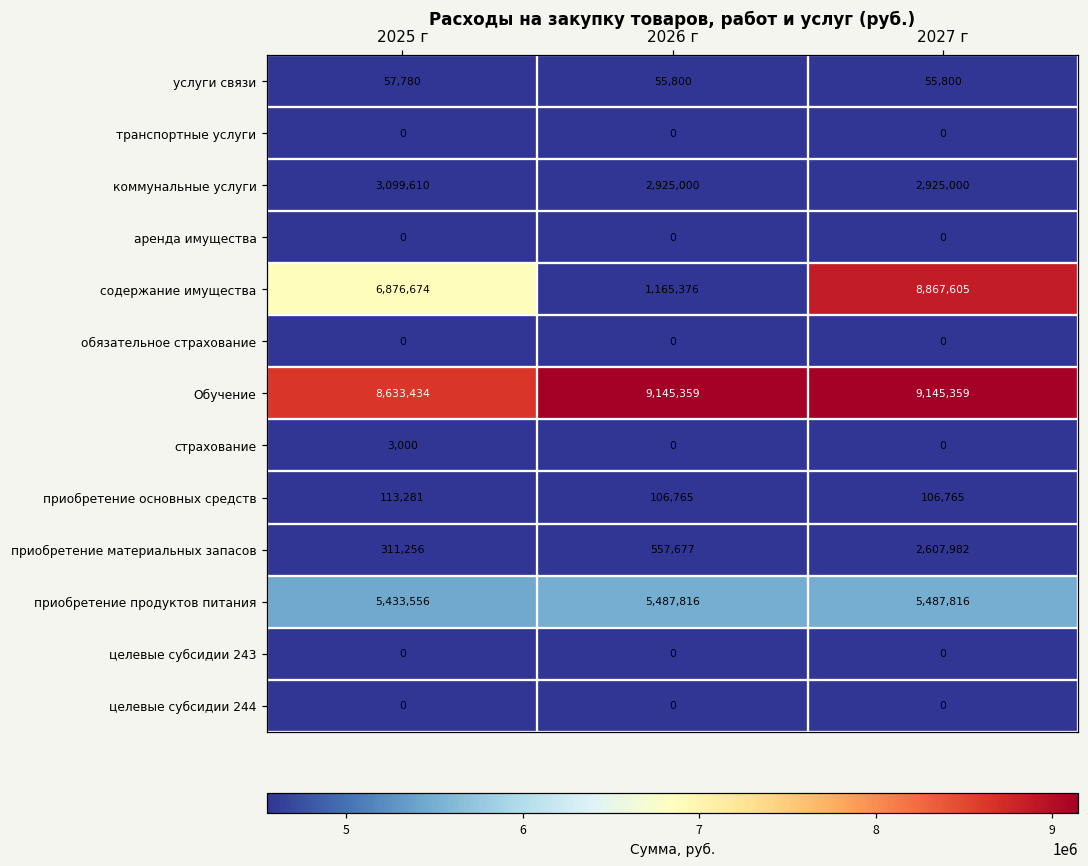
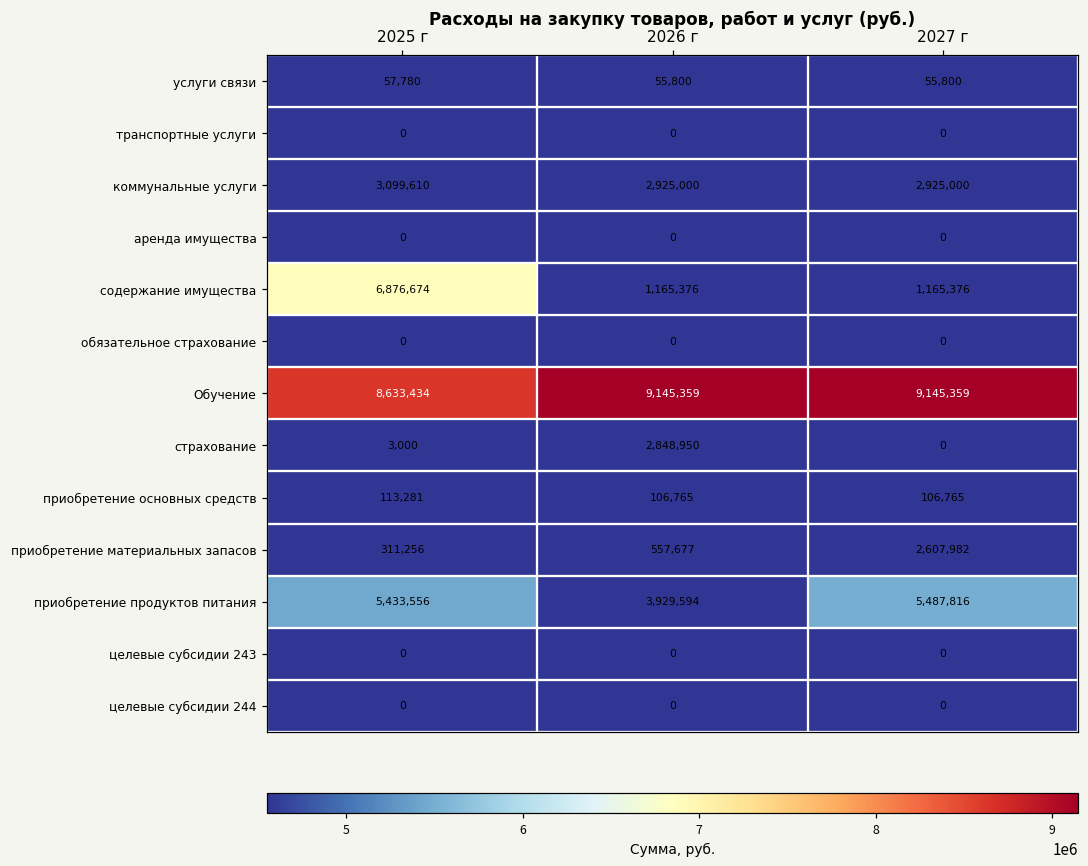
содержание имущества, 2027 г: 8,867,605 -> 1,165,376
страхование, 2026 г: 0 -> 2,848,950
приобретение продуктов питания, 2026 г: 5,487,816 -> 3,929,594
